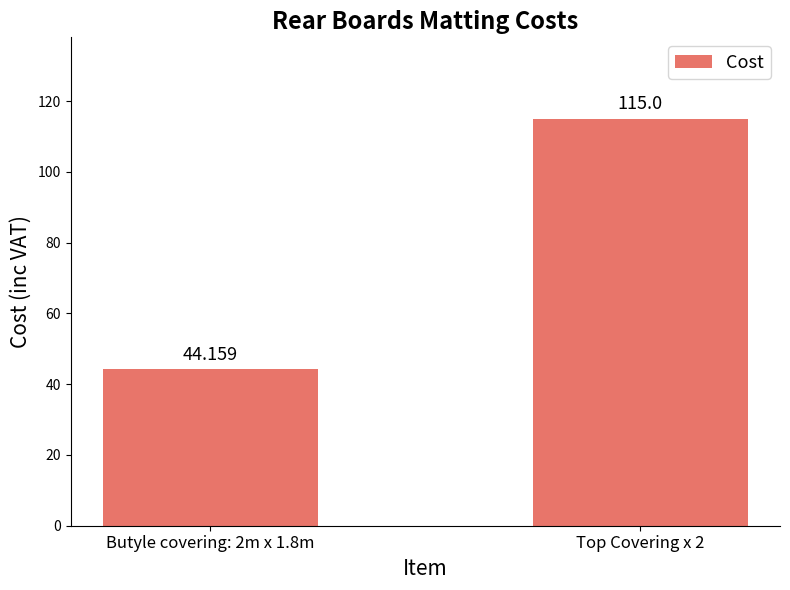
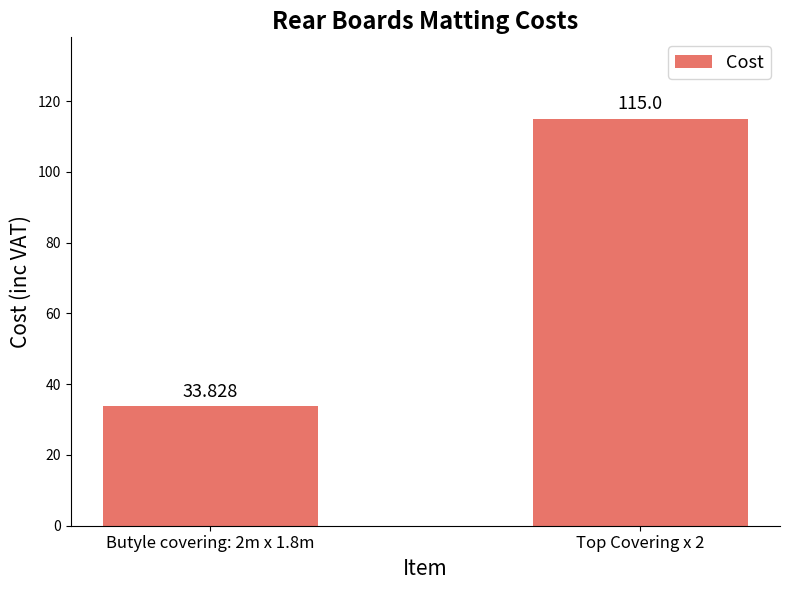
Butyle covering: 2m x 1.8m: 44.159 -> 33.828
